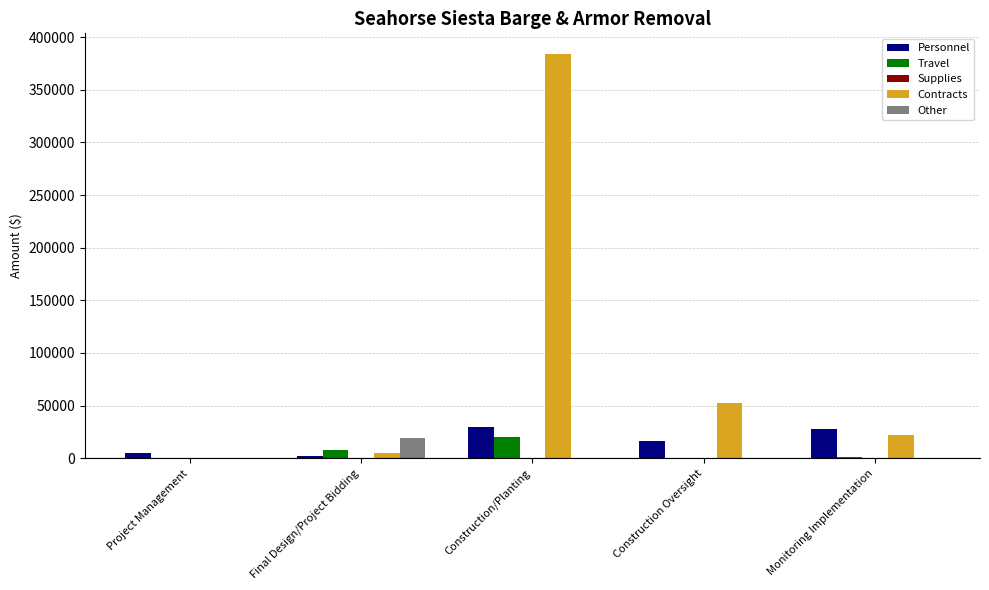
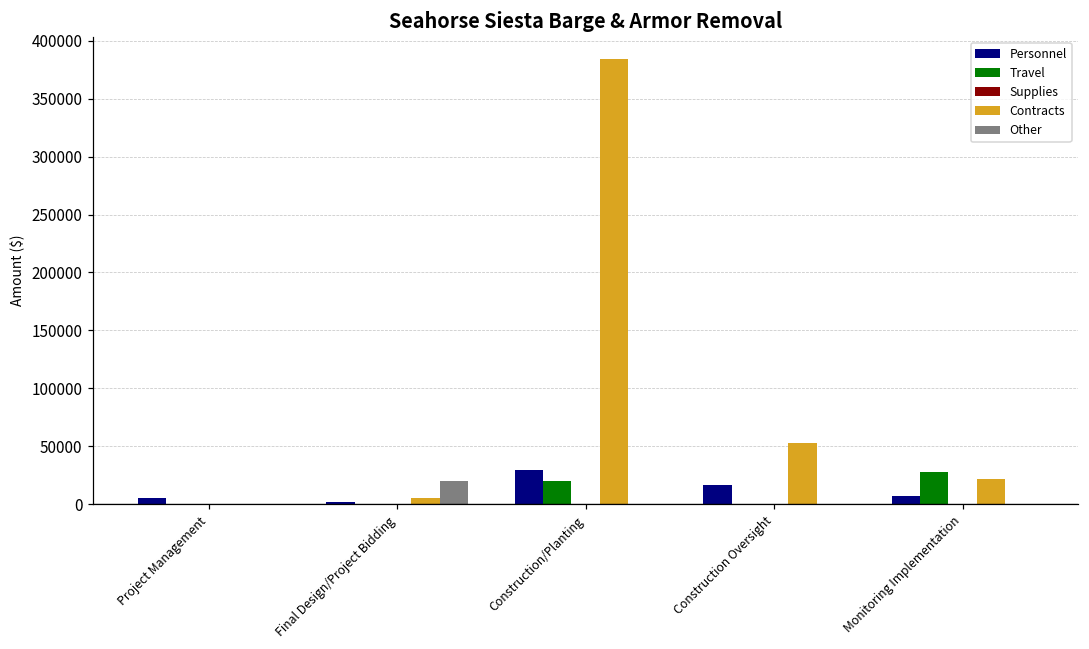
Travel, Final Design/Project Bidding: 8000 -> 0
Personnel, Monitoring Implementation: 28000 -> 7000
Travel, Monitoring Implementation: 1000 -> 28000
